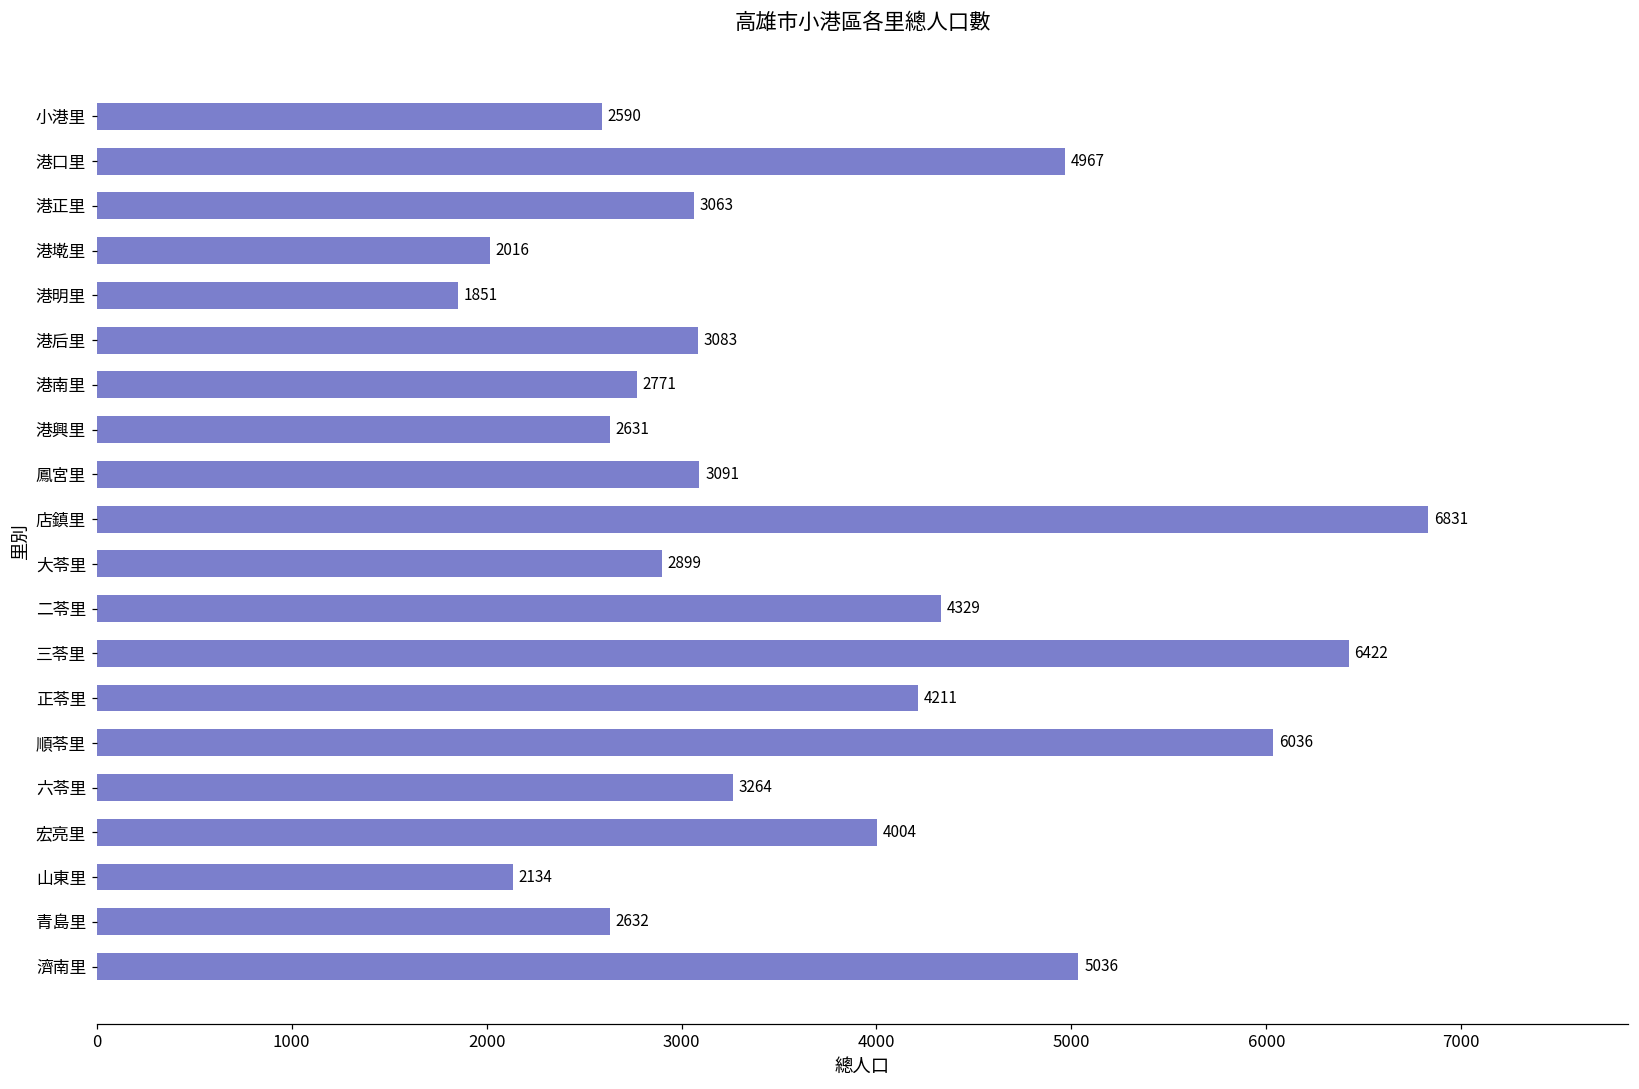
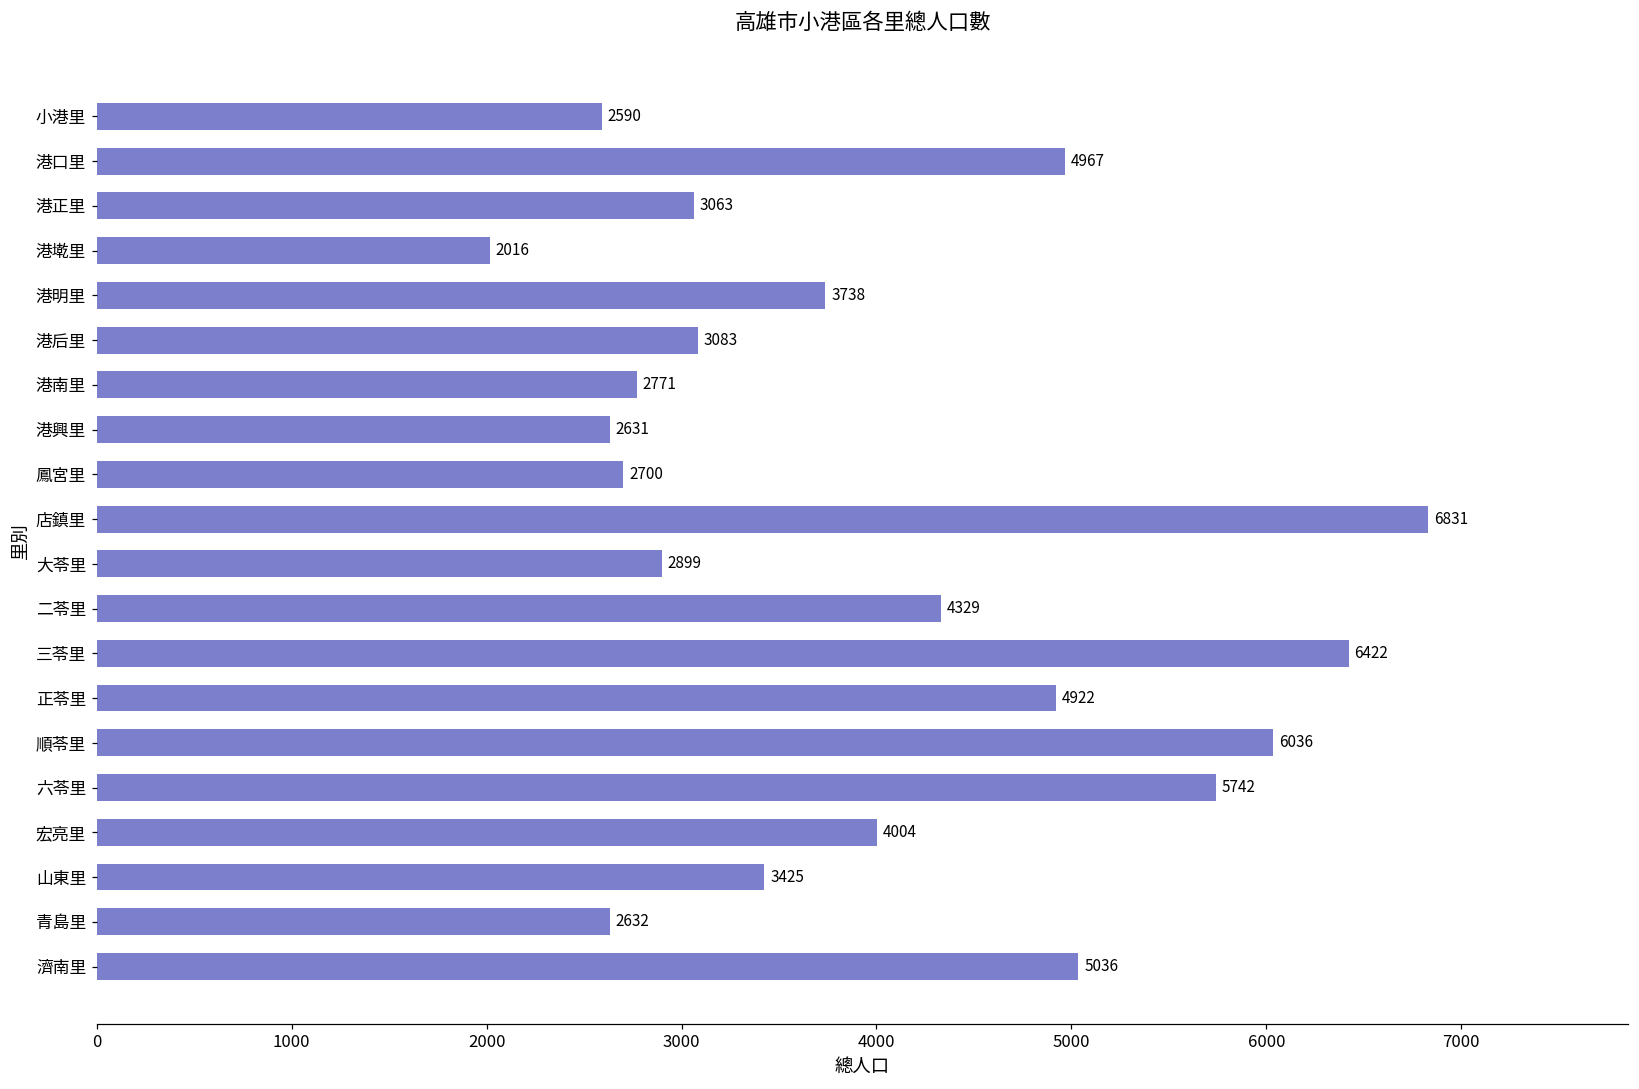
港明里: 1851 -> 3738
鳳宮里: 3091 -> 2700
正苓里: 4211 -> 4922
六苓里: 3264 -> 5742
山東里: 2134 -> 3425
